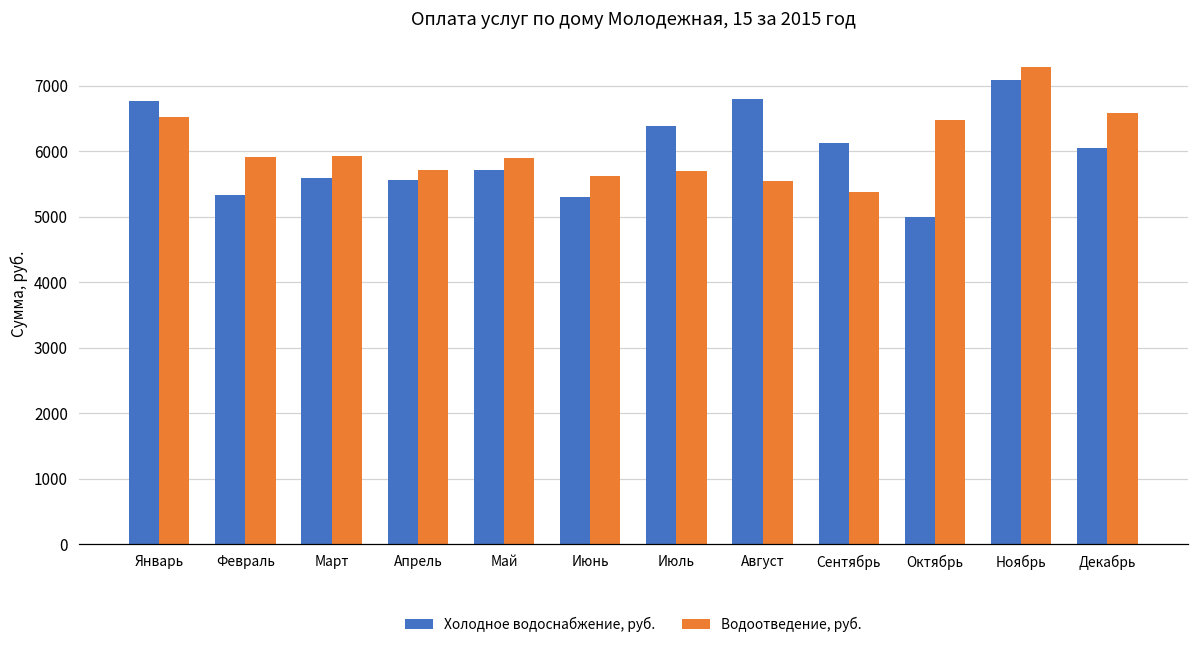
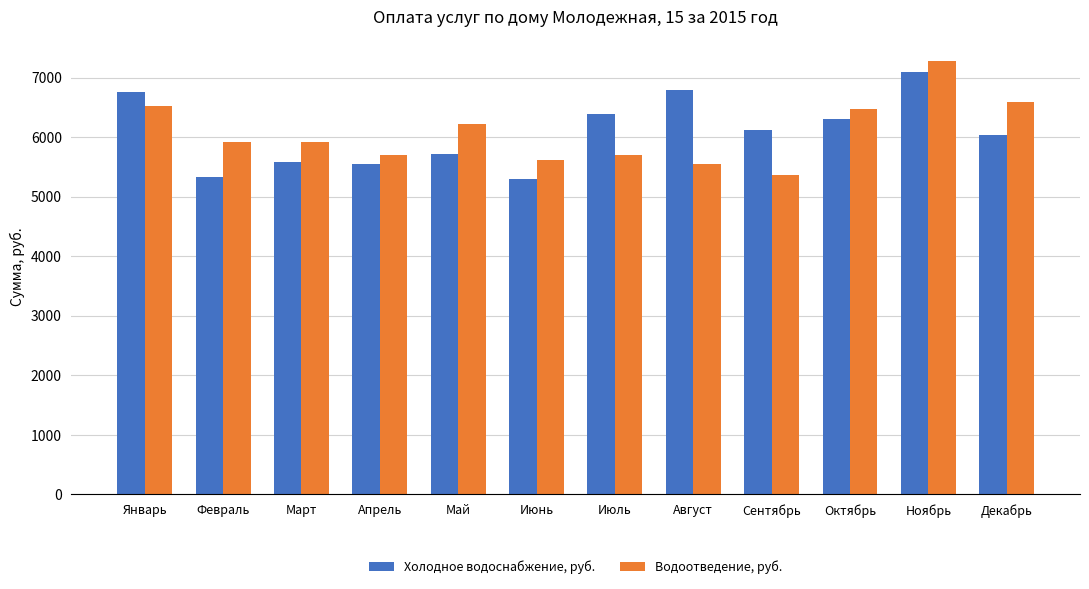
Водоотведение, руб., Май: 5900 -> 6200
Холодное водоснабжение, руб., Октябрь: 5000 -> 6300
